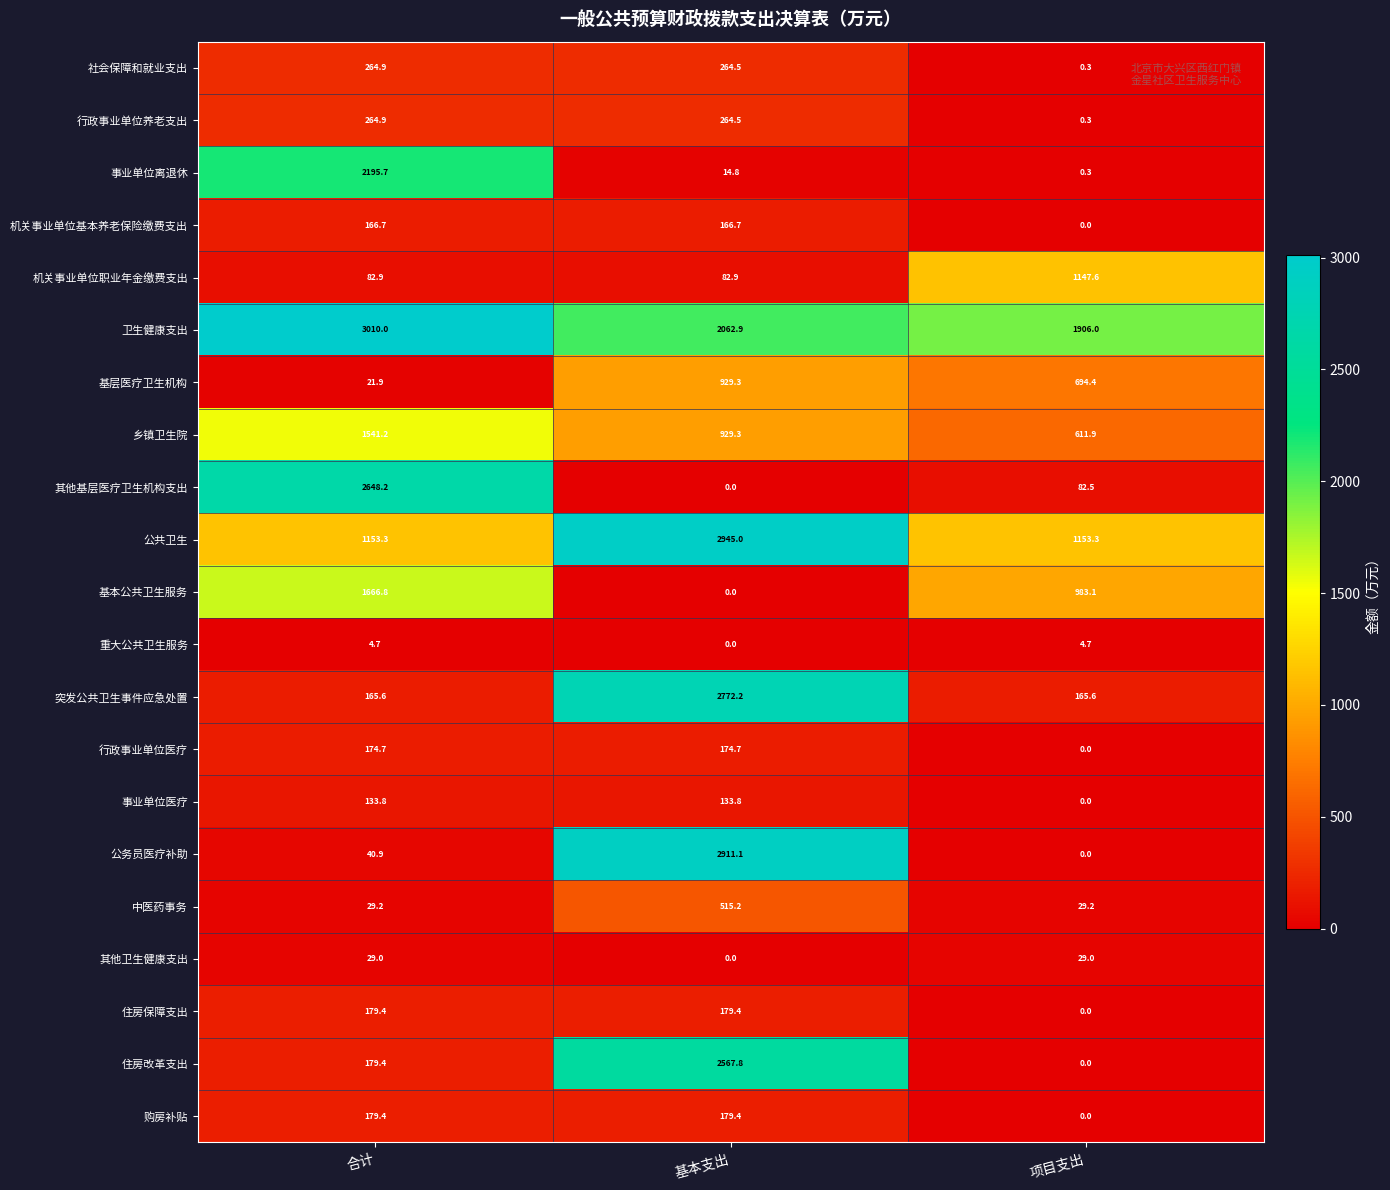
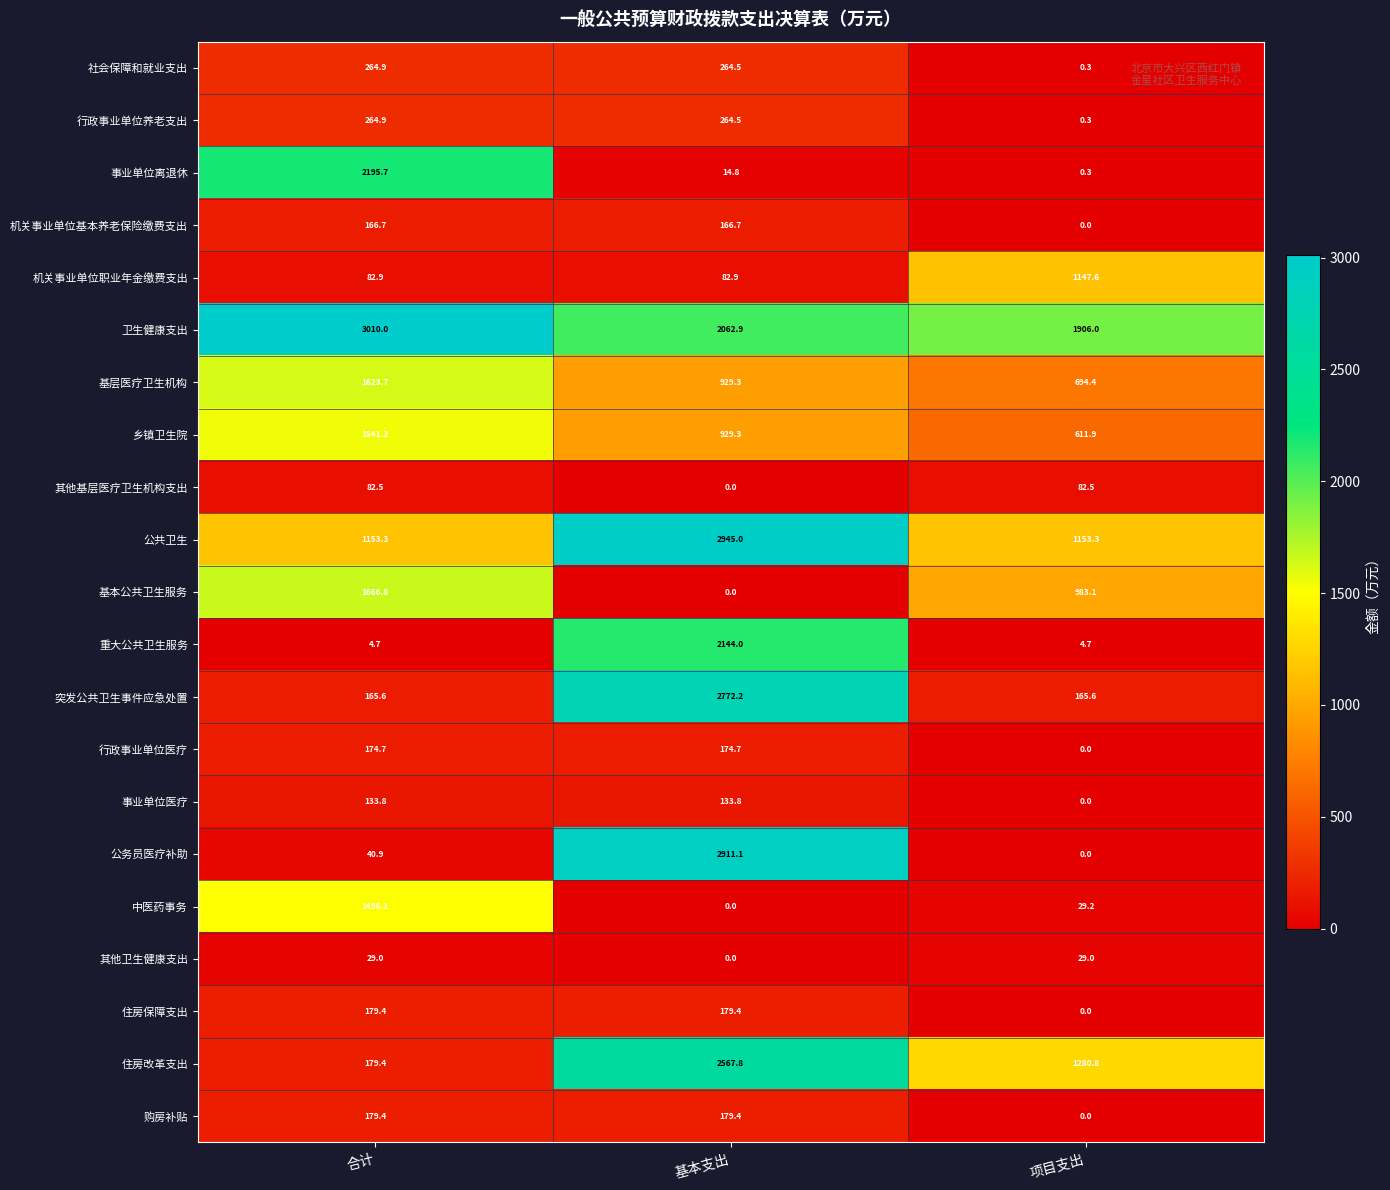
基层医疗卫生机构, 合计: 21.9 -> 1623.7
其他基层医疗卫生机构支出, 合计: 2648.2 -> 82.5
重大公共卫生服务, 基本支出: 0.0 -> 2144.0
中医药事务, 合计: 29.2 -> 1496.1
中医药事务, 基本支出: 515.2 -> 0.0
住房改革支出, 项目支出: 0.0 -> 1280.8
